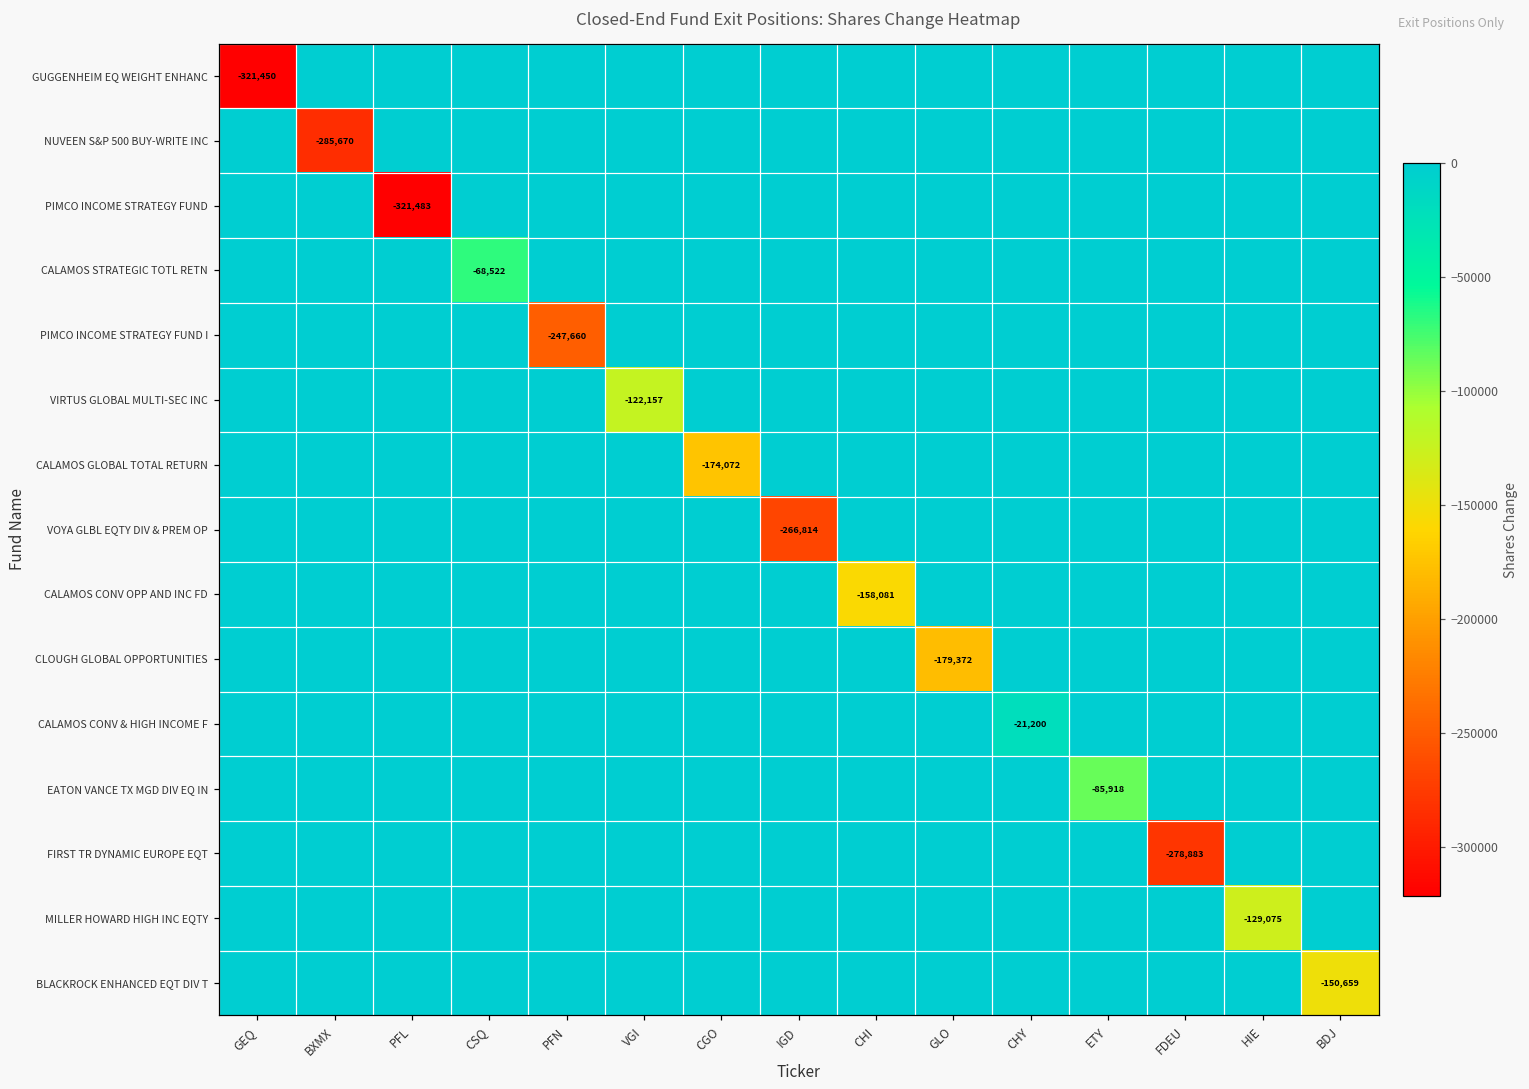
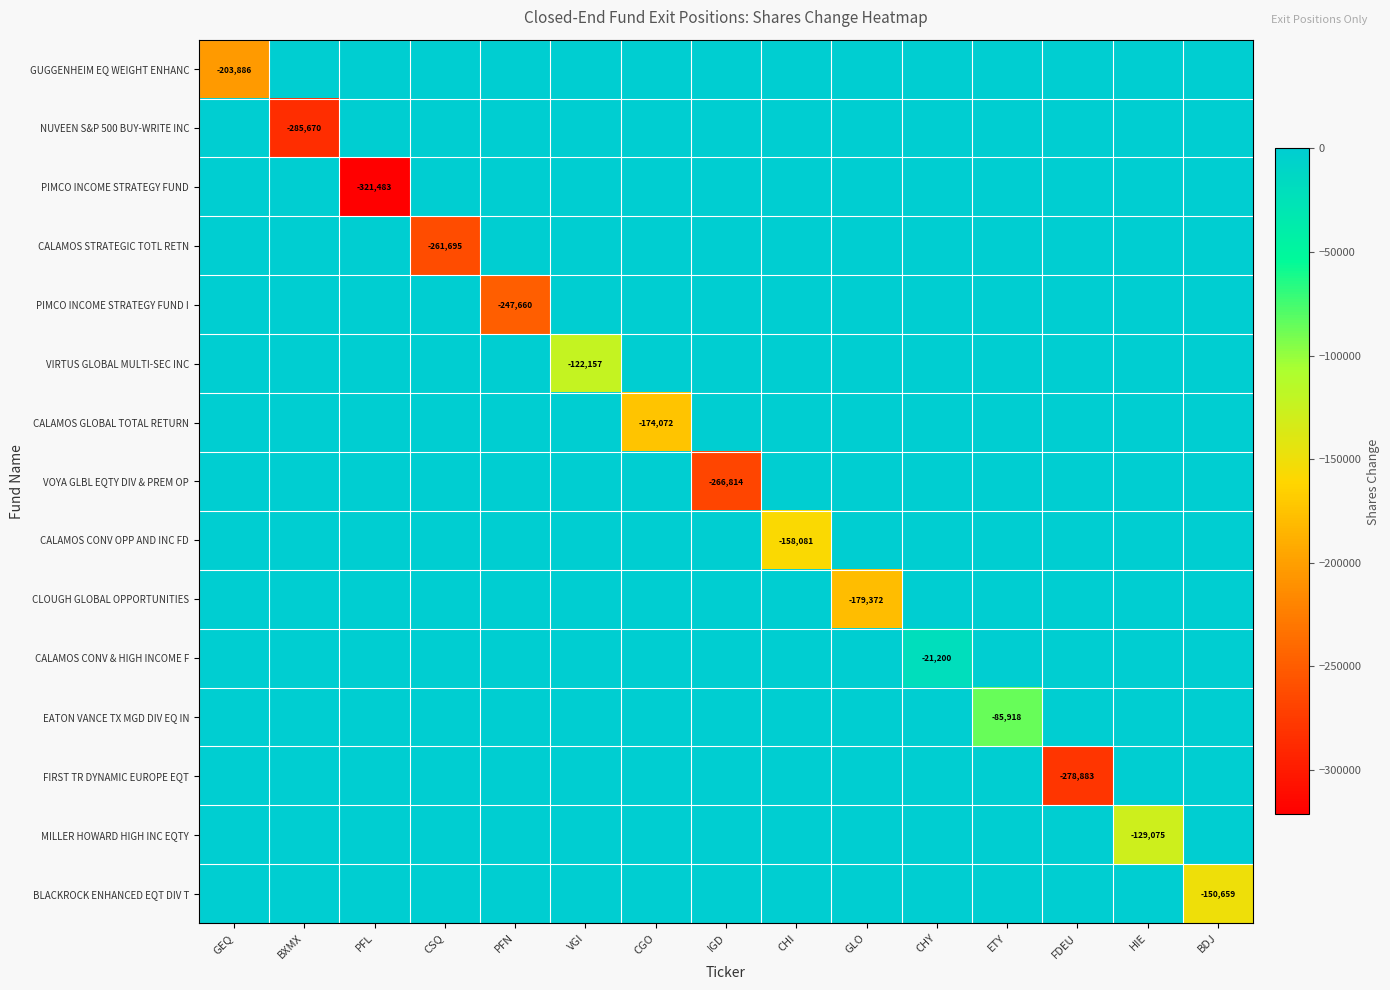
GUGGENHEIM EQ WEIGHT ENHANC, GEQ: -321,450 -> -203,886
CALAMOS STRATEGIC TOTL RETN, CSQ: -68,522 -> -261,695
